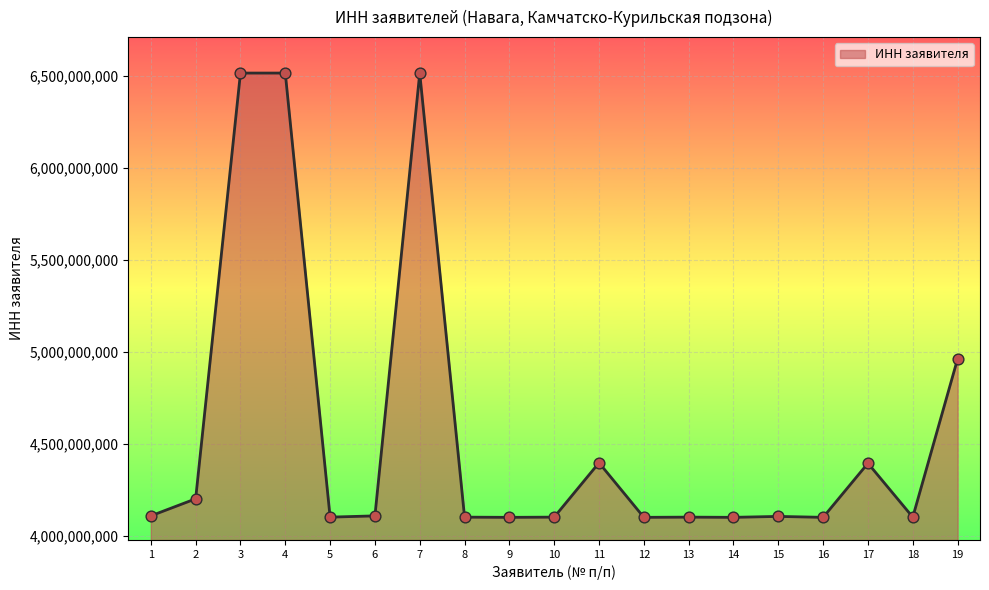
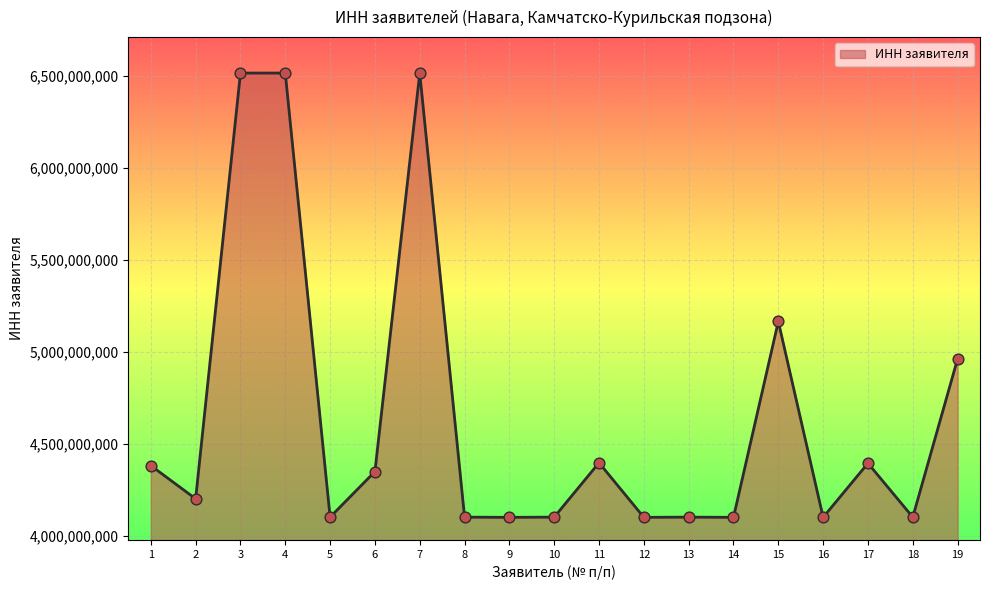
1: 4,110,000,000 -> 4,380,000,000
6: 4,110,000,000 -> 4,350,000,000
15: 4,110,000,000 -> 5,160,000,000
